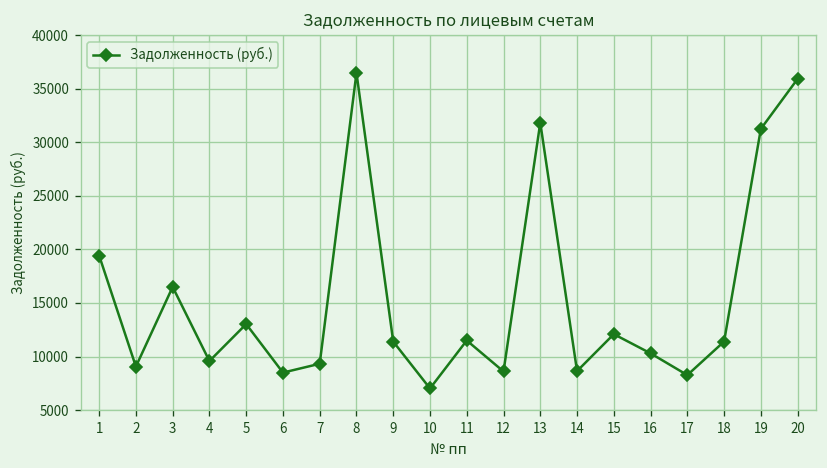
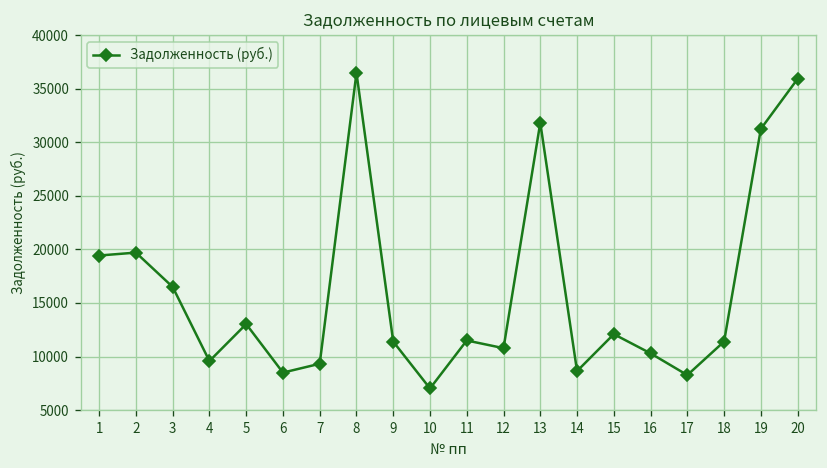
2: 9000 -> 20000
12: 9000 -> 11000
